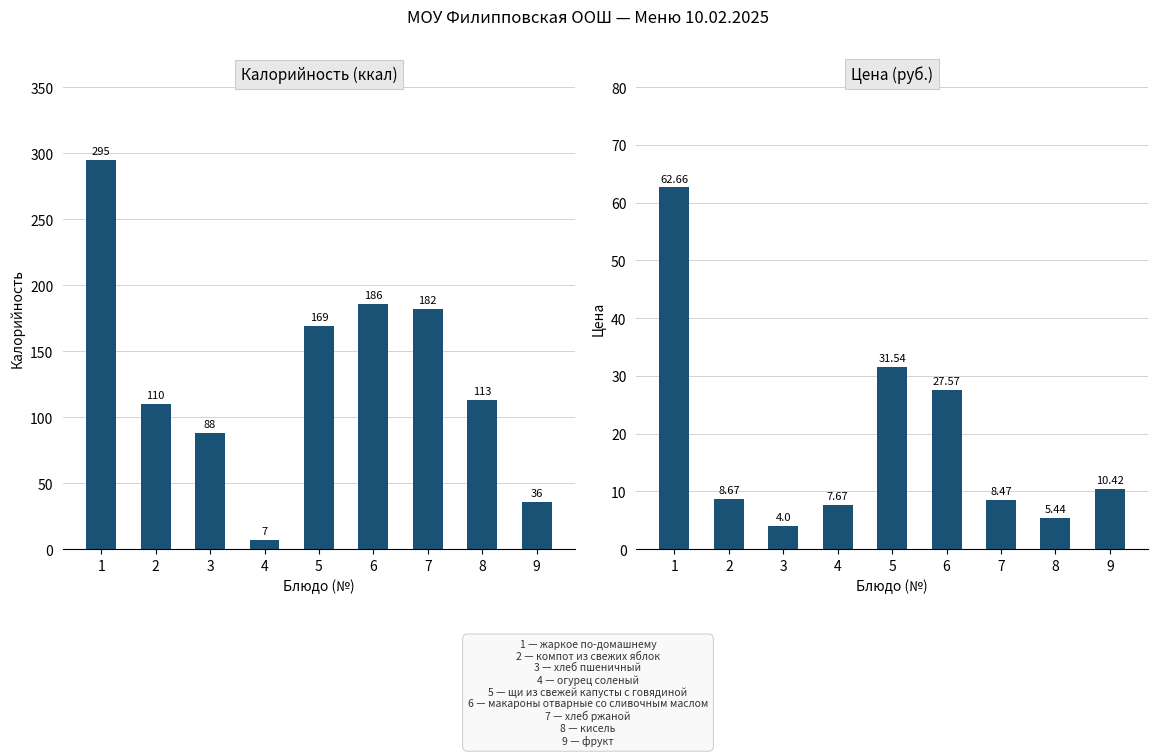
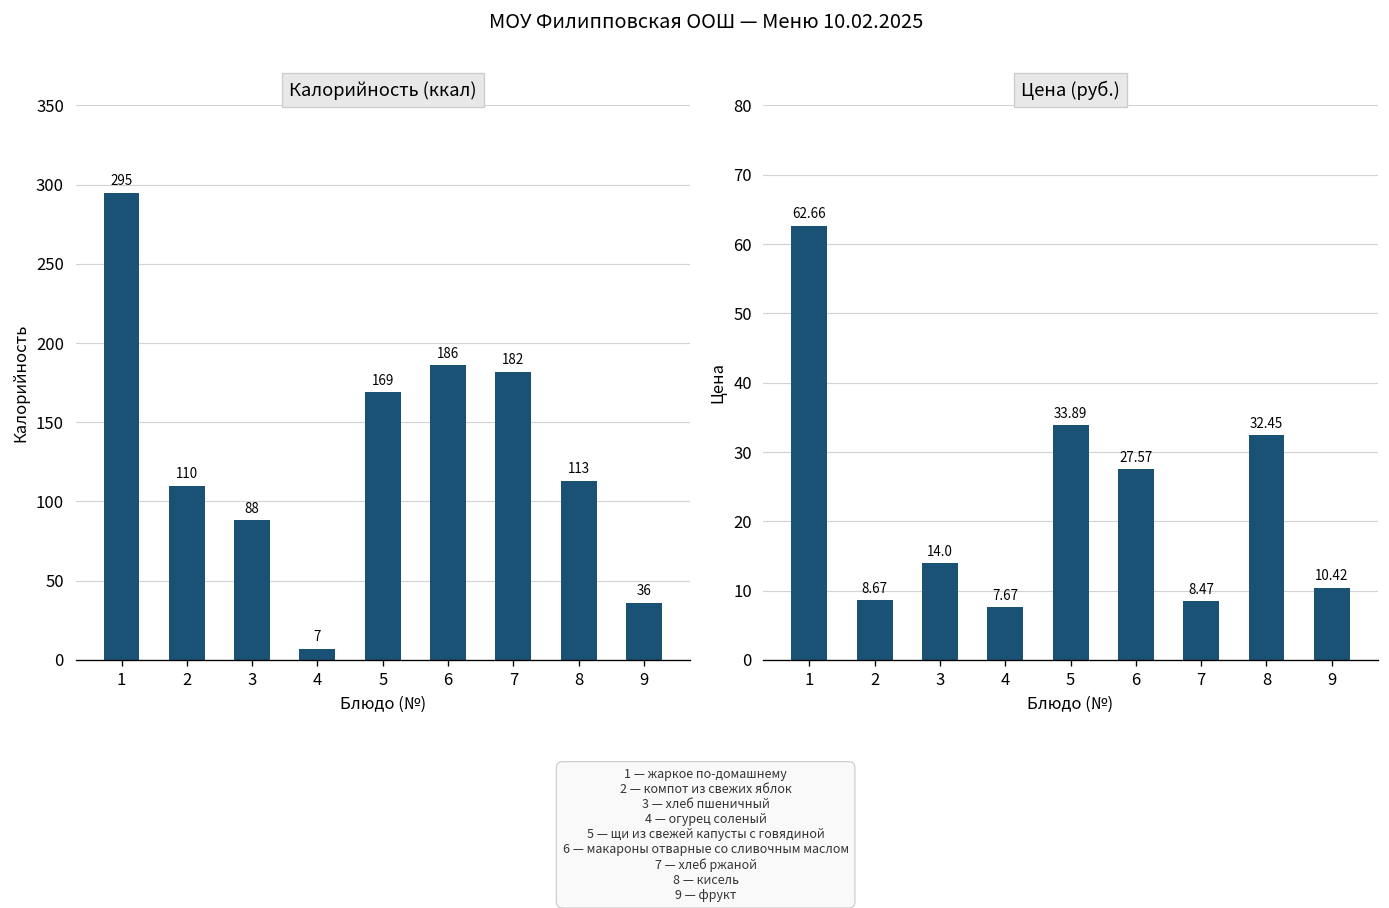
Цена (руб.), 3: 4.0 -> 14.0
Цена (руб.), 5: 31.54 -> 33.89
Цена (руб.), 8: 5.44 -> 32.45
